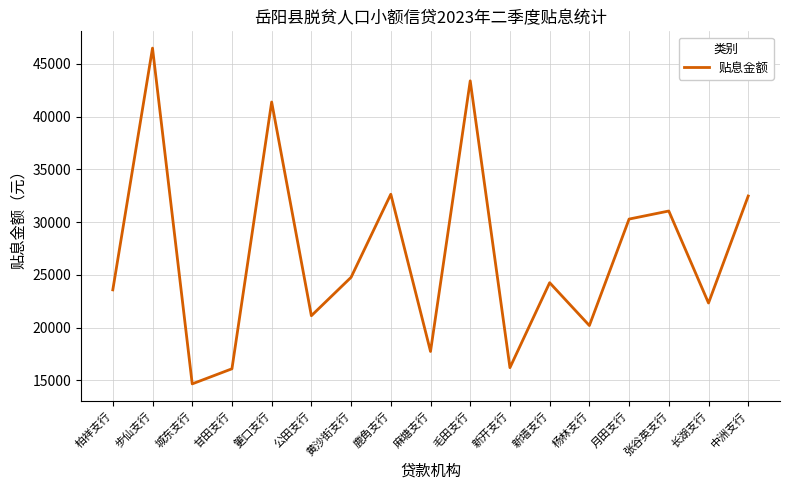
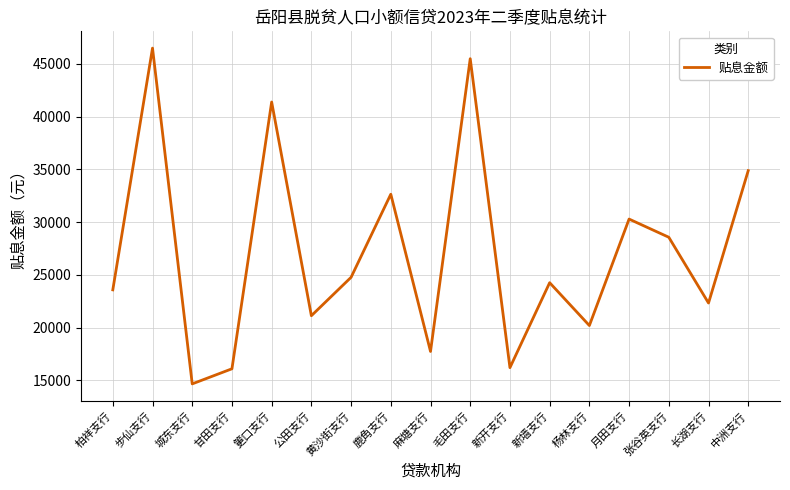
毛田支行: 43400 -> 45500
张谷英支行: 31100 -> 28600
中洲支行: 32500 -> 34900
